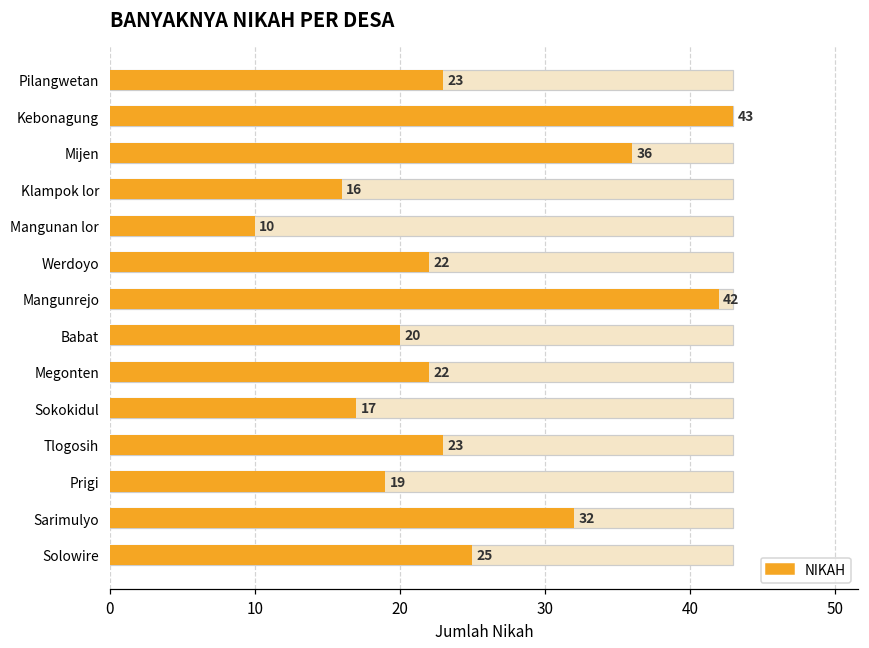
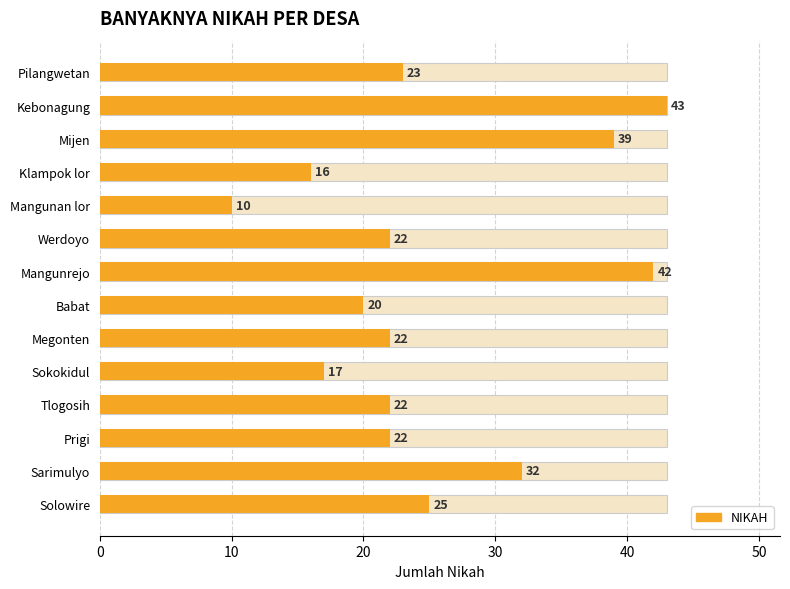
NIKAH, Mijen: 36 -> 39
NIKAH, Tlogosih: 23 -> 22
NIKAH, Prigi: 19 -> 22
